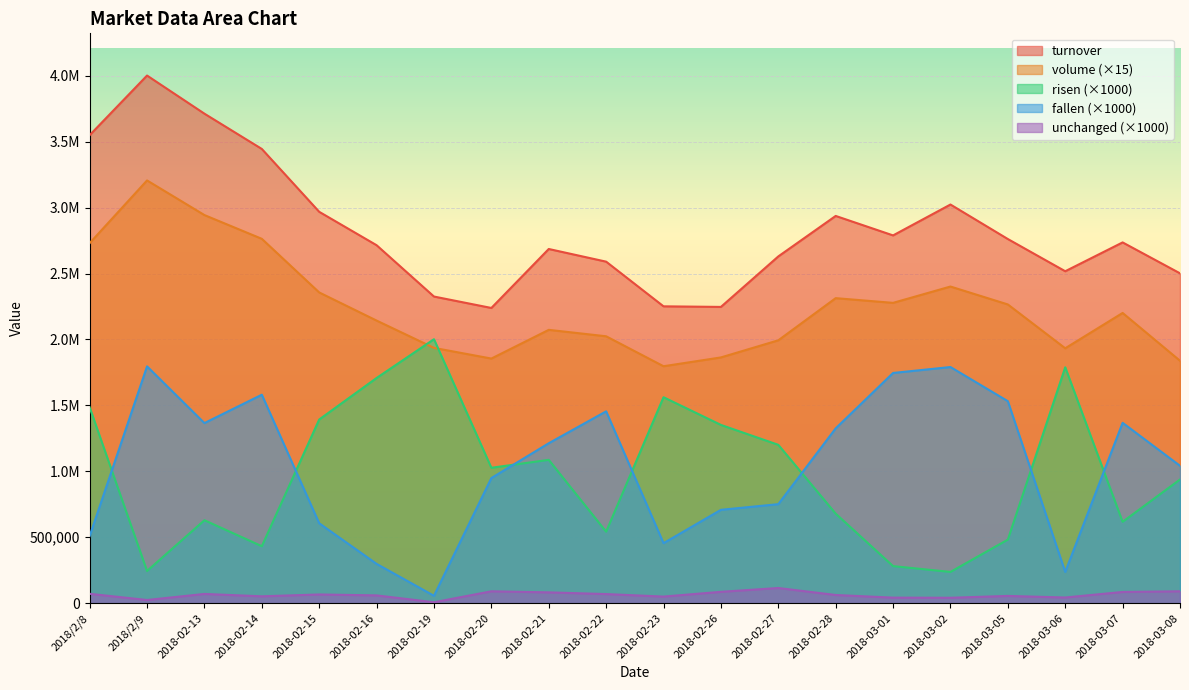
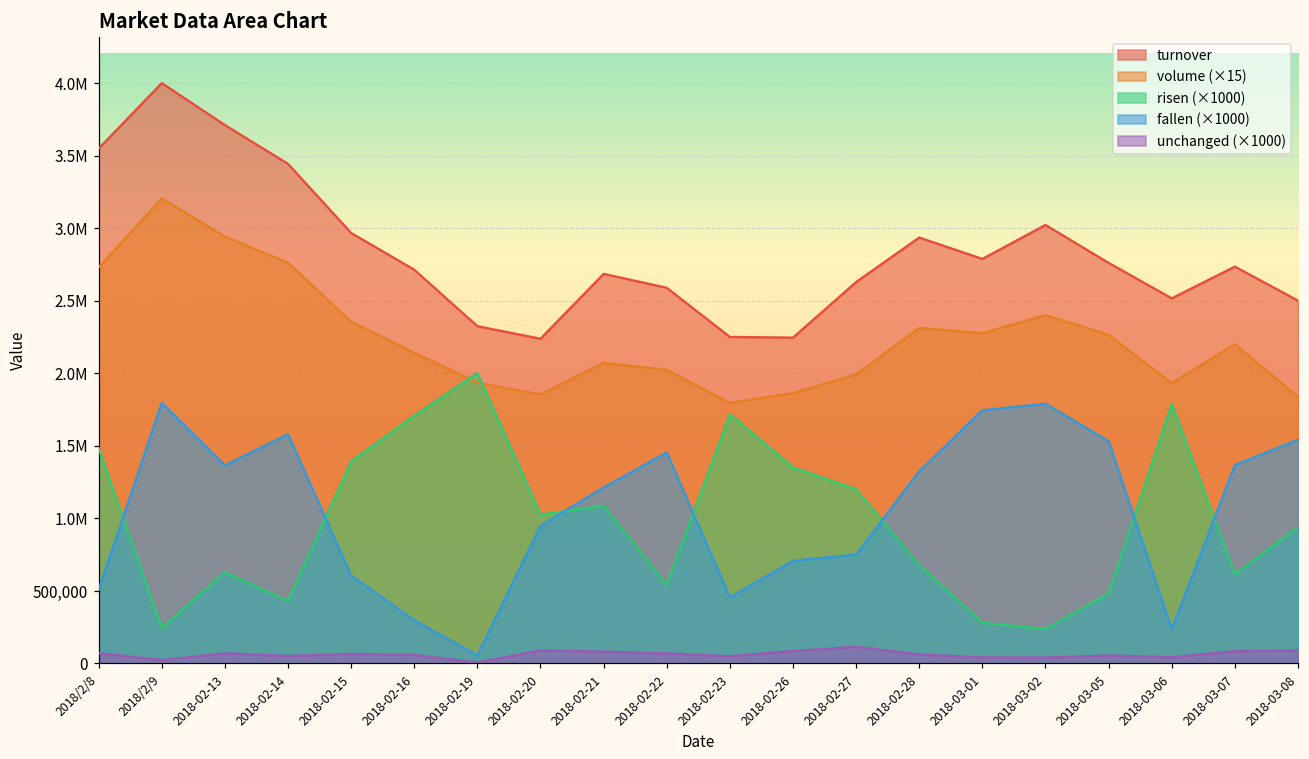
risen (×1000), 2018-02-23: 1,560,000 -> 1,720,000
fallen (×1000), 2018-03-08: 1,040,000 -> 1,540,000
